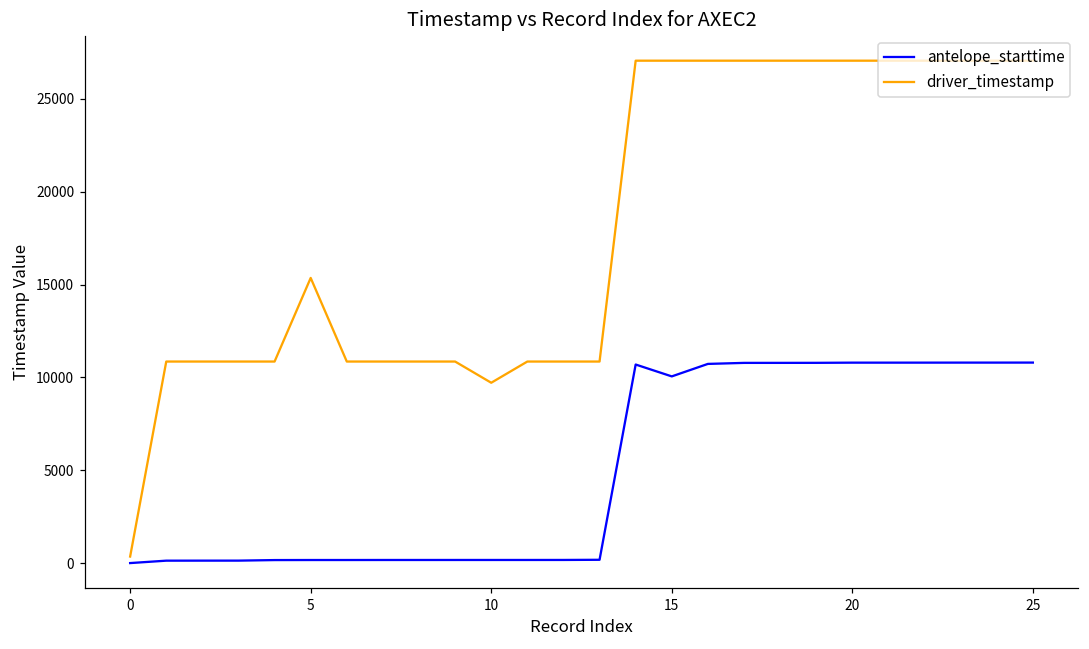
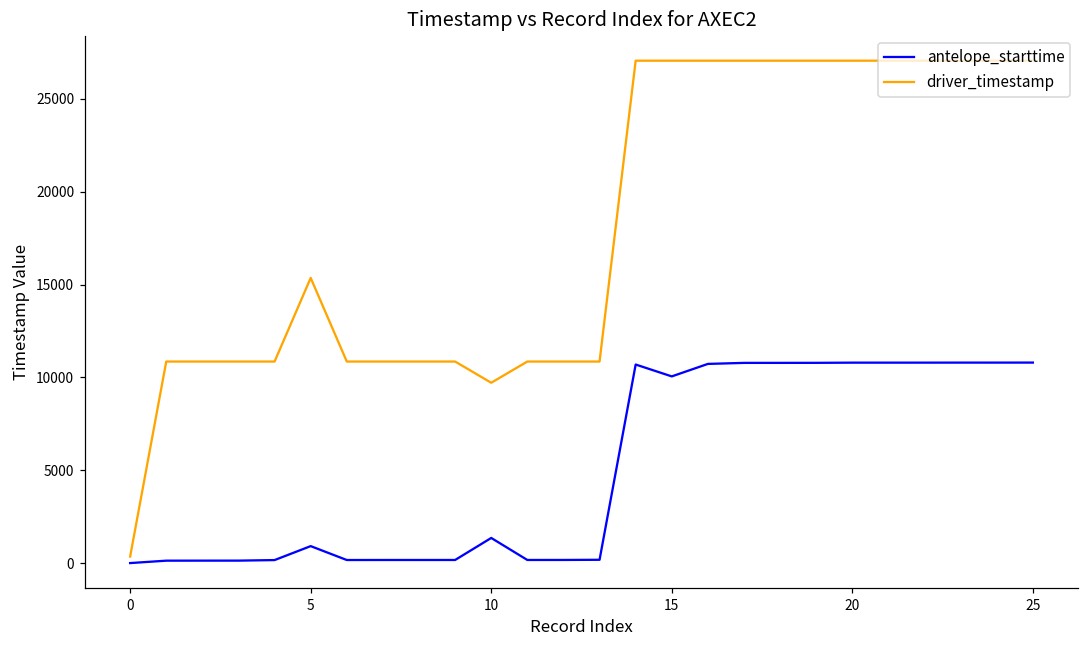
antelope_starttime, 5: 200 -> 900
antelope_starttime, 10: 200 -> 1400
